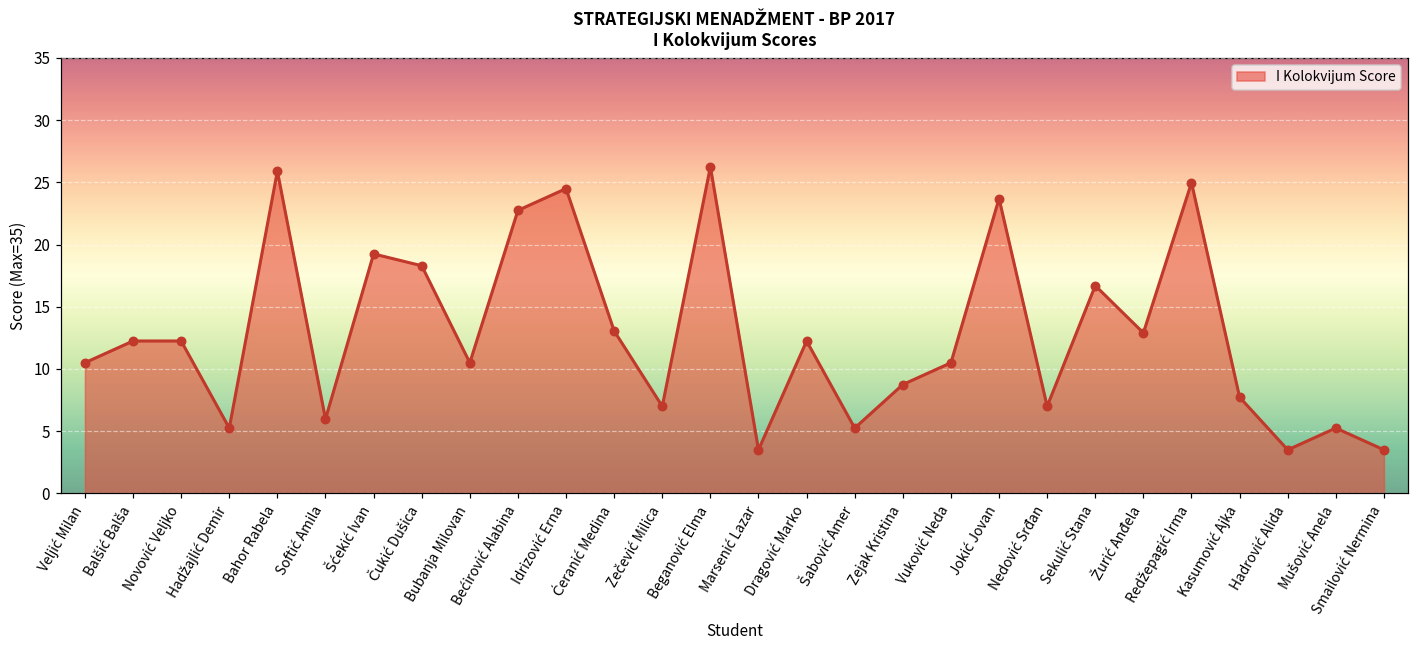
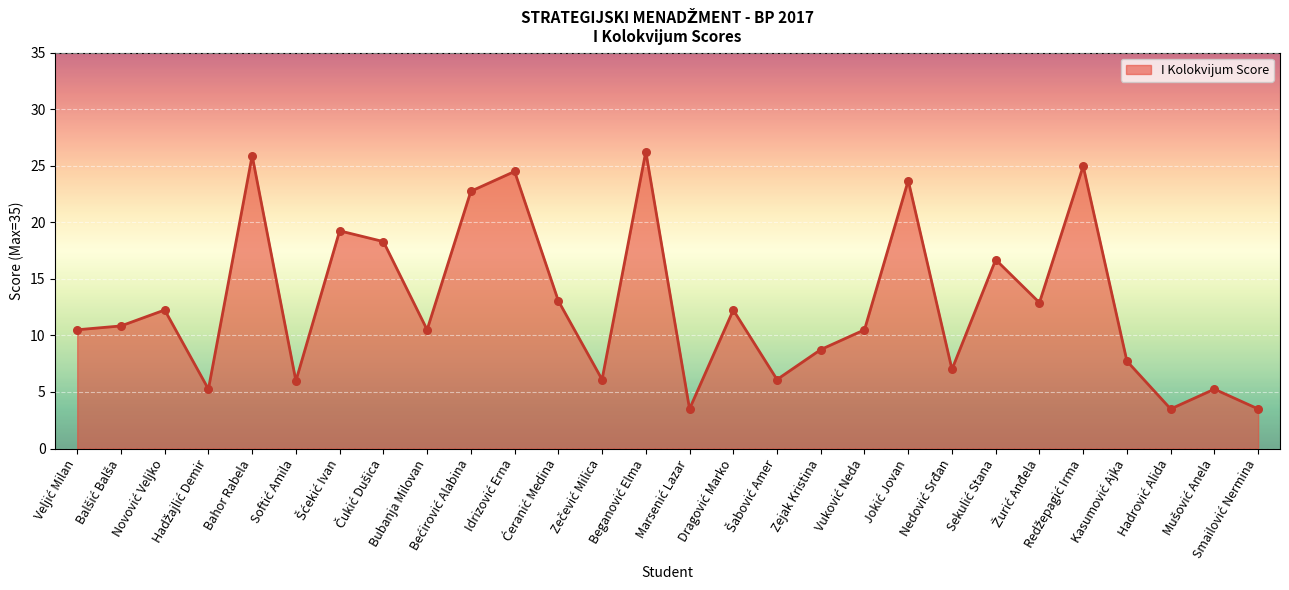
Balšić Balša: 12.3 -> 10.8
Zečević Milica: 7.0 -> 6.1
Šabović Amer: 5.3 -> 6.1
